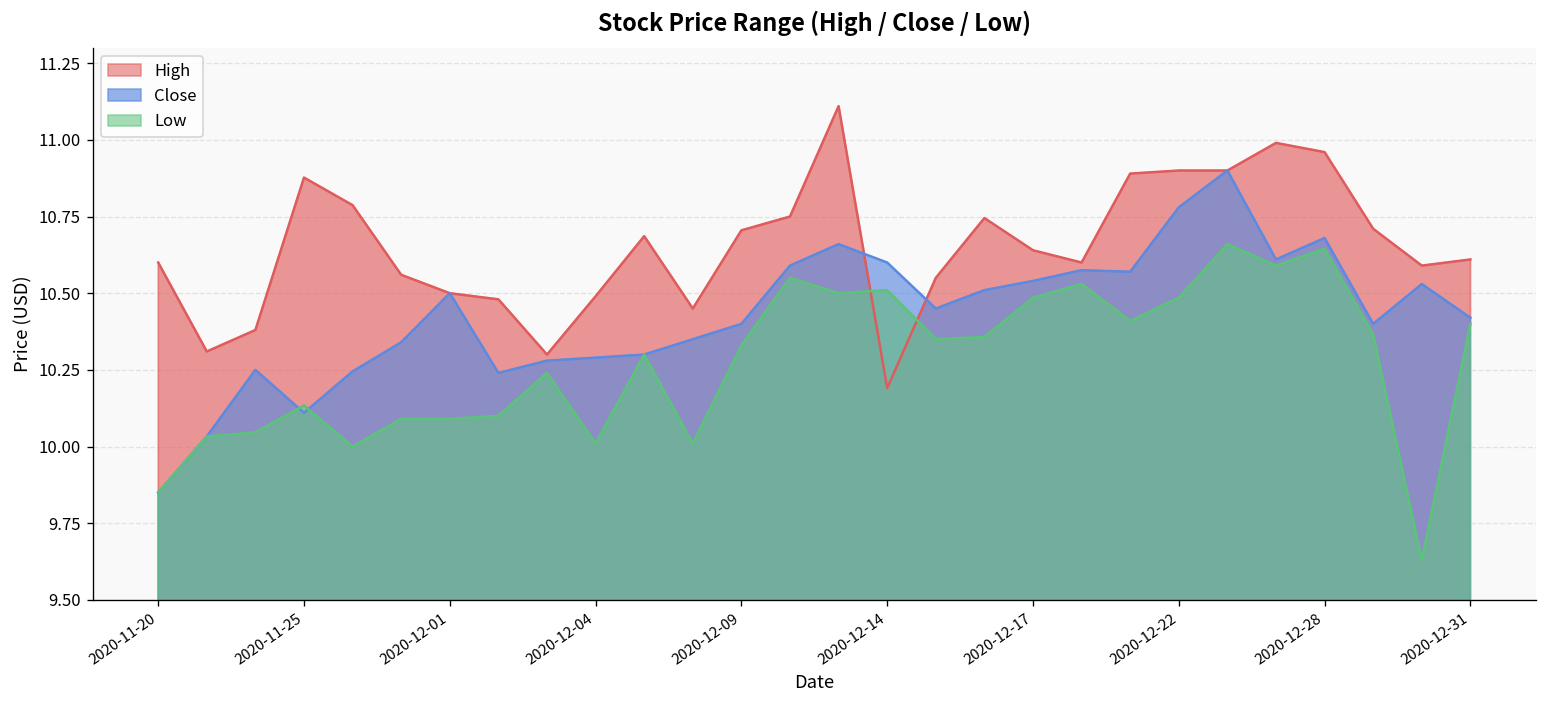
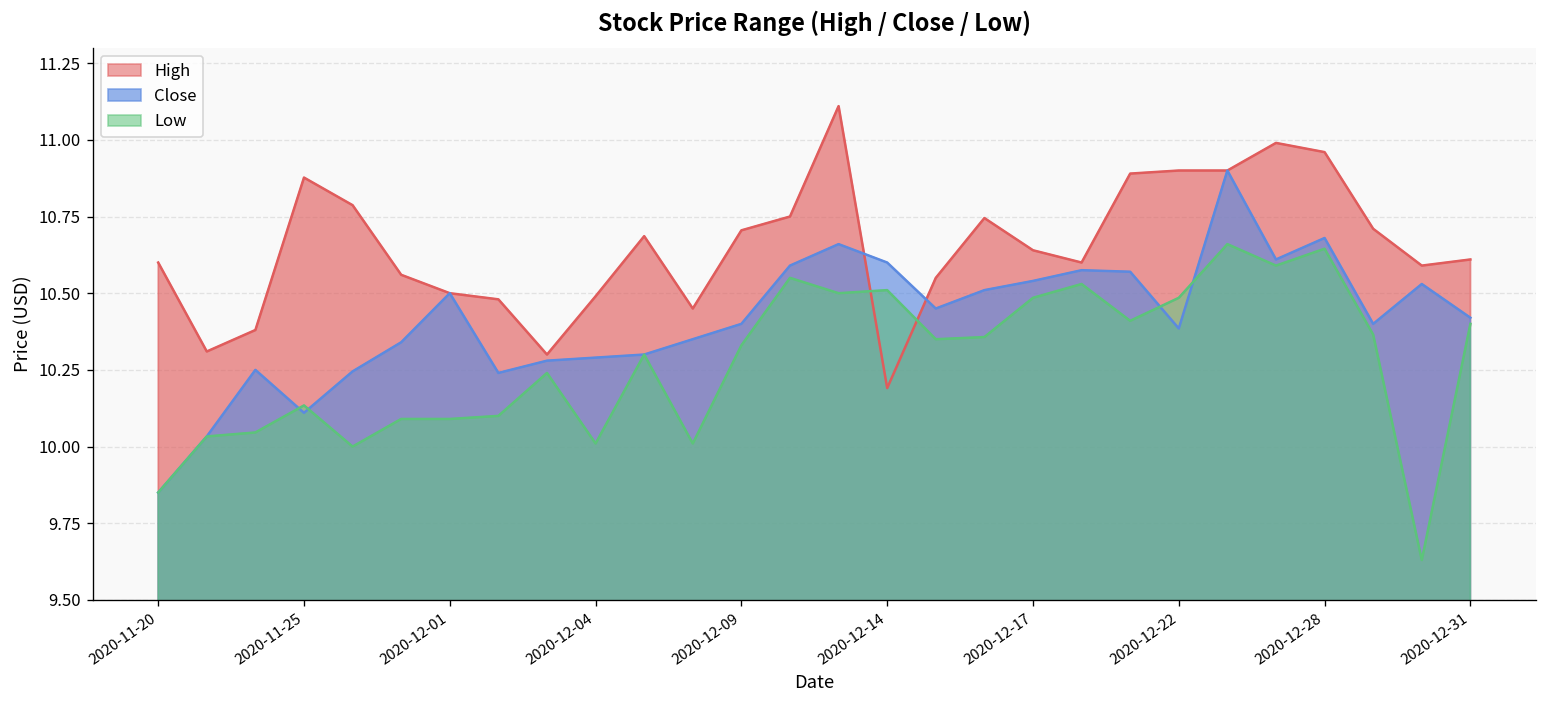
Close, 2020-12-22: 10.78 -> 10.38
